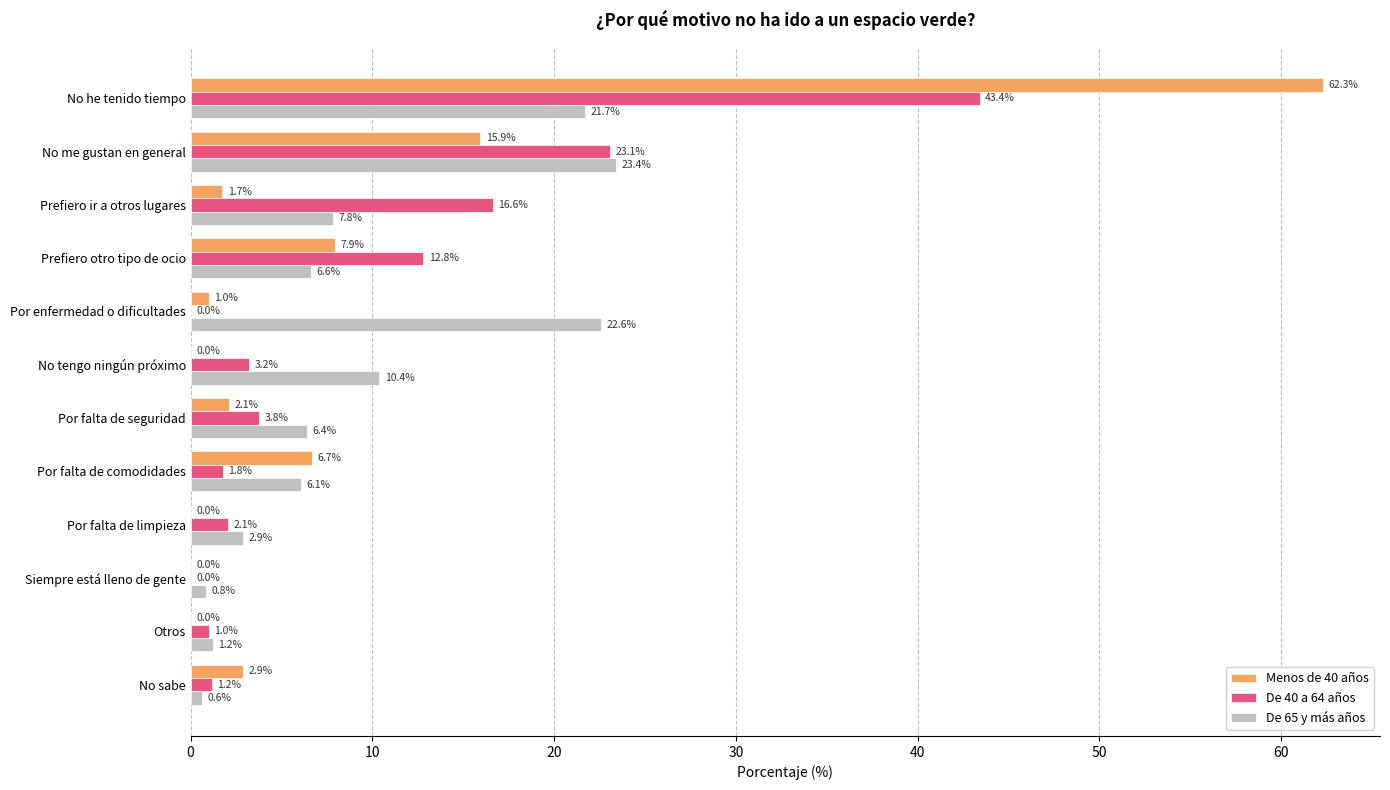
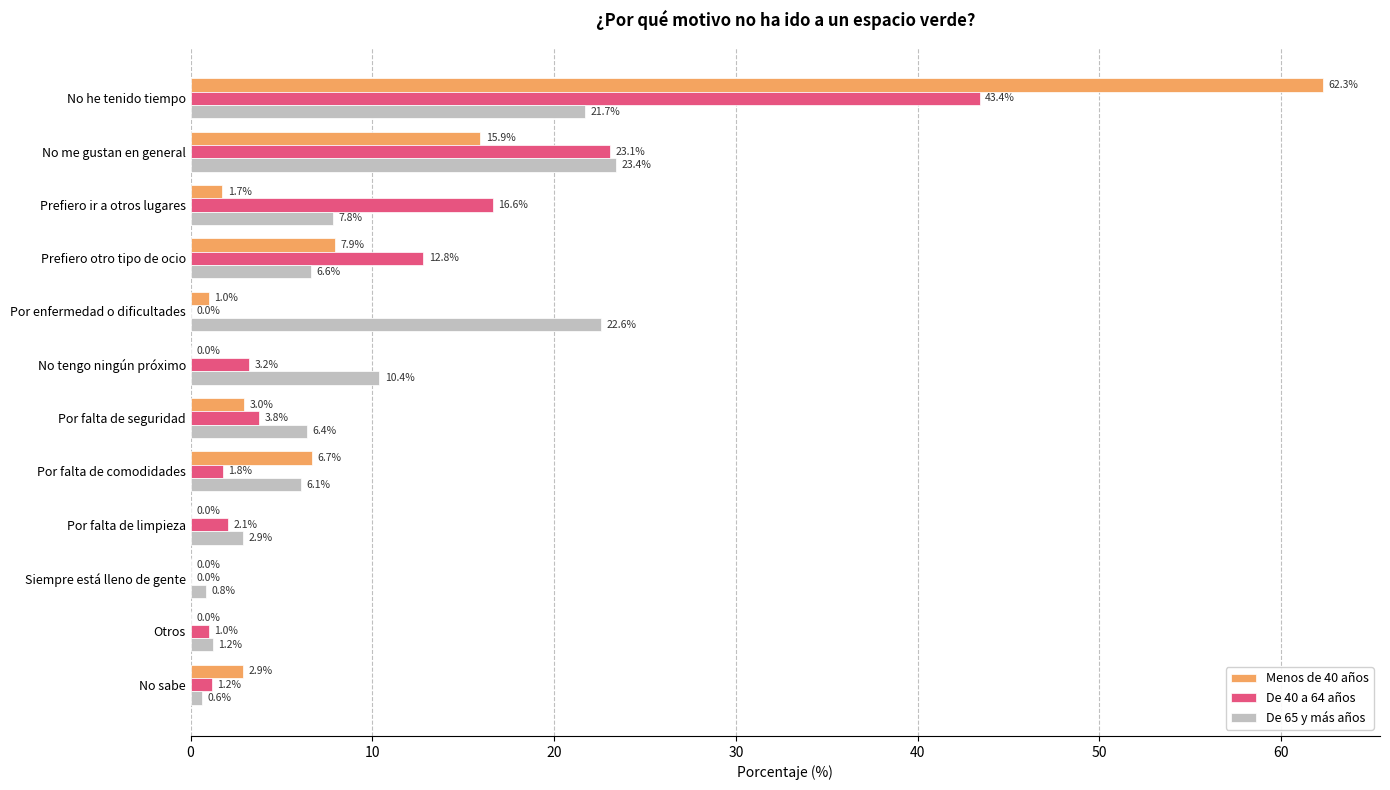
Menos de 40 años, Por falta de seguridad: 2.1% -> 3.0%
